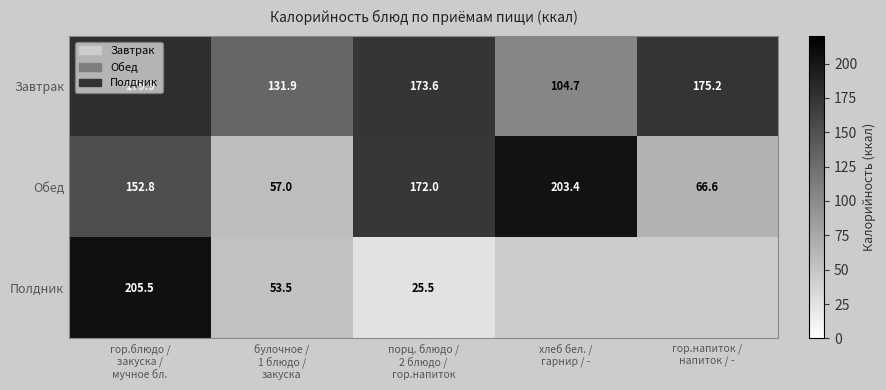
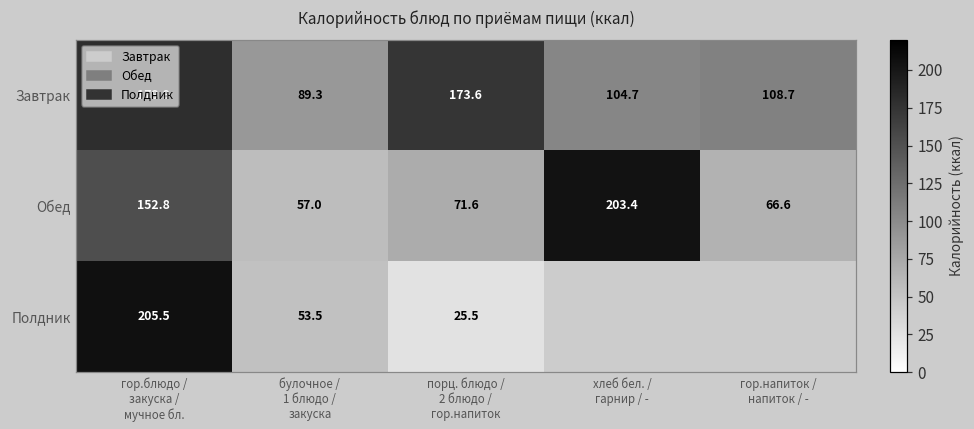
Завтрак, булочное / 1 блюдо / закуска: 131.9 -> 89.3
Завтрак, гор.напиток / напиток / -: 175.2 -> 108.7
Обед, порц. блюдо / 2 блюдо / гор.напиток: 172.0 -> 71.6
